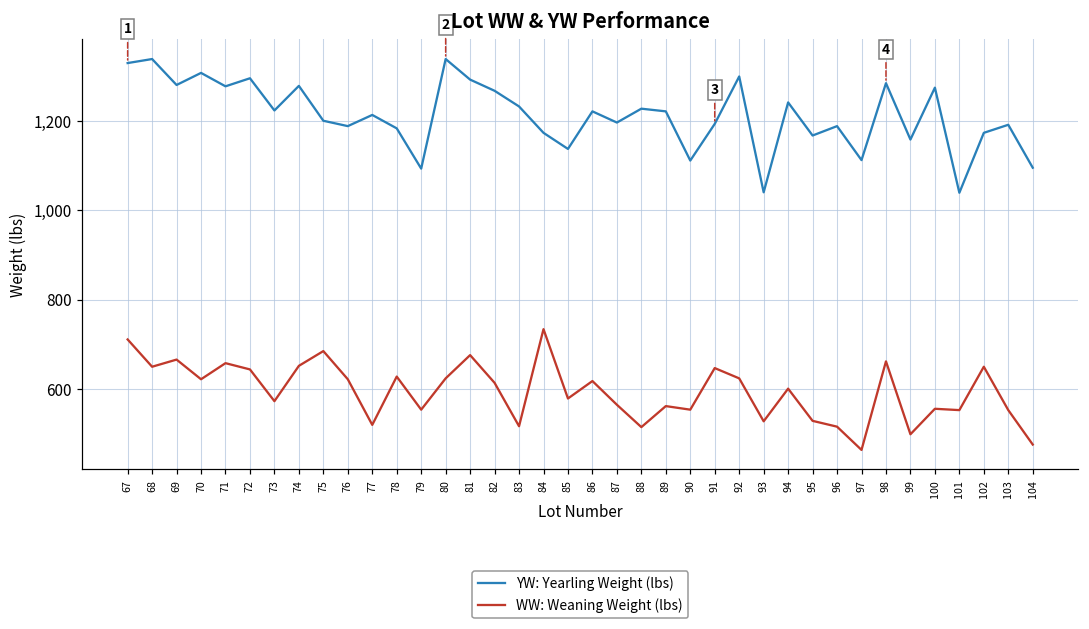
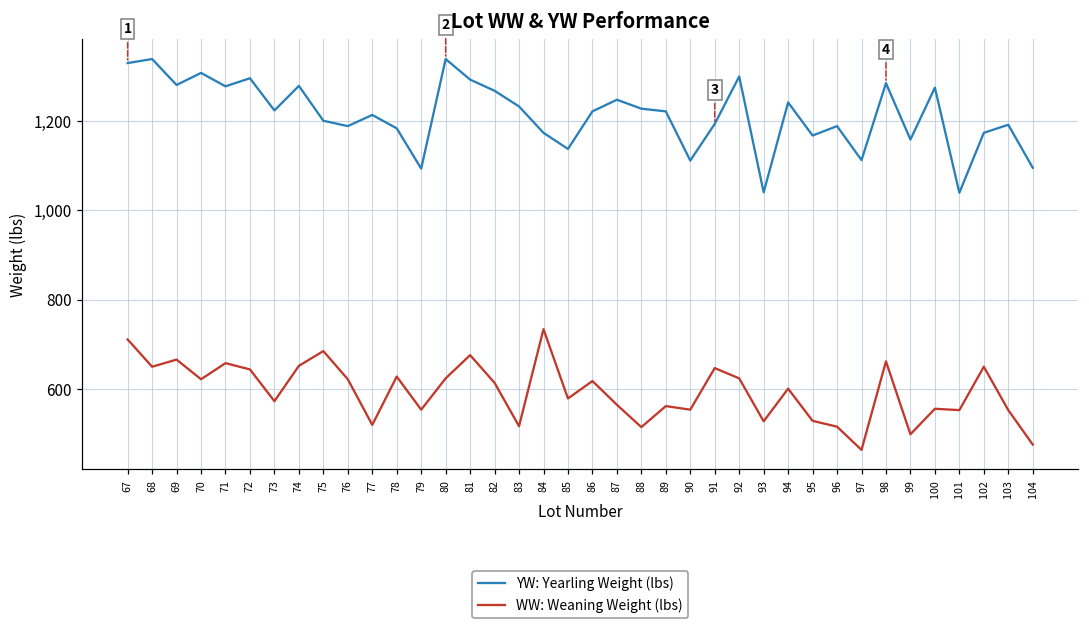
YW: Yearling Weight (lbs), 87: 1,200 -> 1,250
